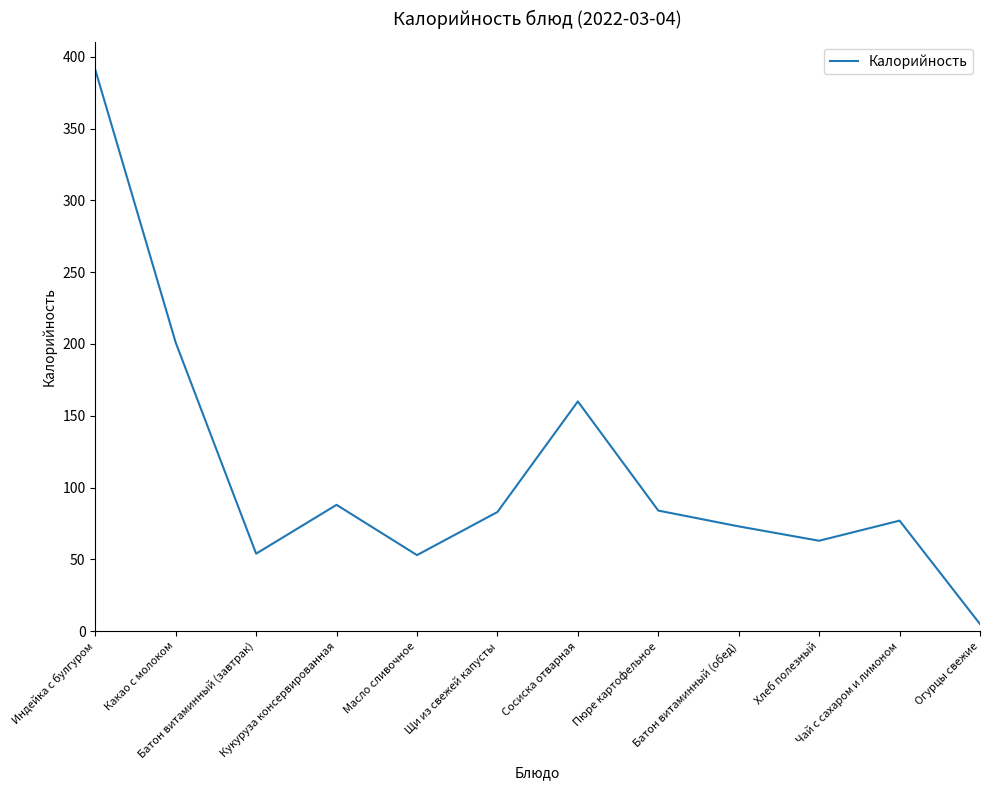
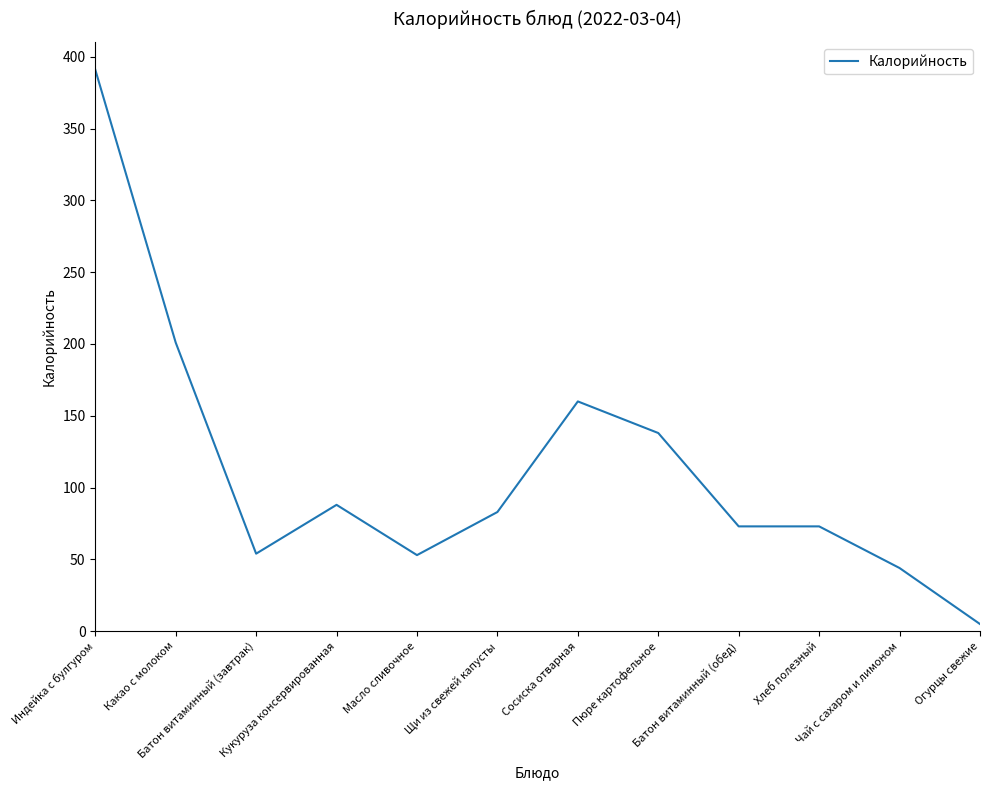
Пюре картофельное: 84 -> 138
Хлеб полезный: 63 -> 73
Чай с сахаром и лимоном: 77 -> 44
